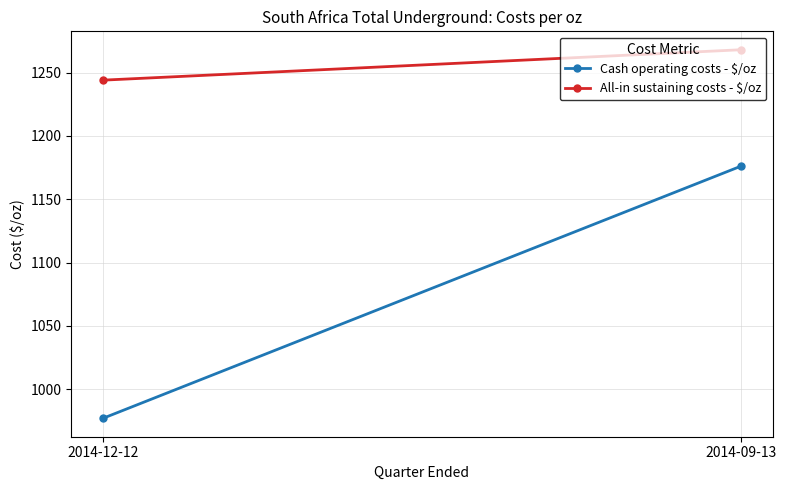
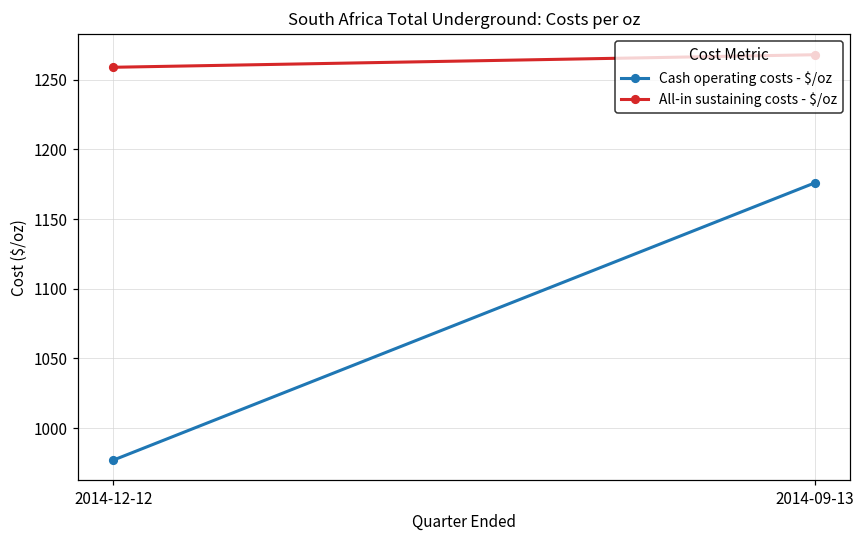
All-in sustaining costs - $/oz, 2014-12-12: 1244 -> 1259
